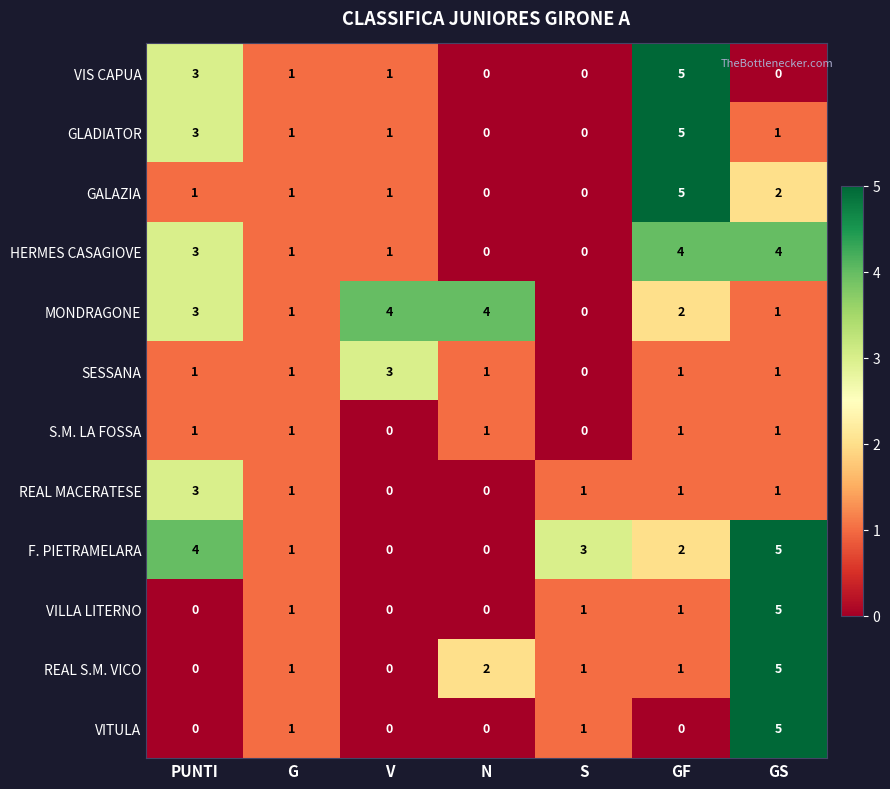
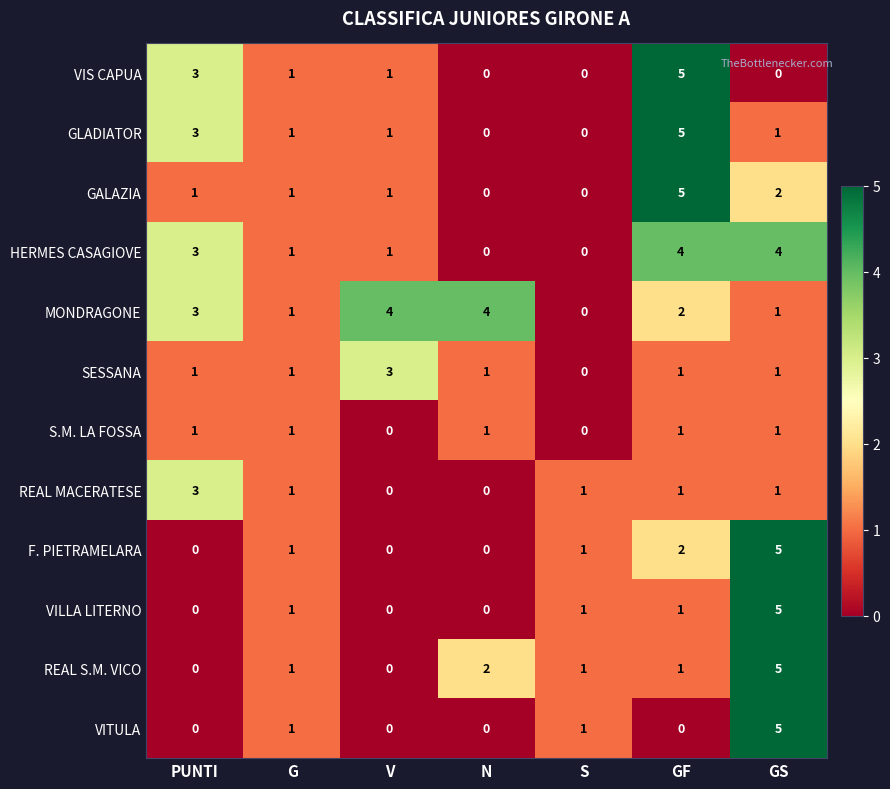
F. PIETRAMELARA, PUNTI: 4 -> 0
F. PIETRAMELARA, S: 3 -> 1
